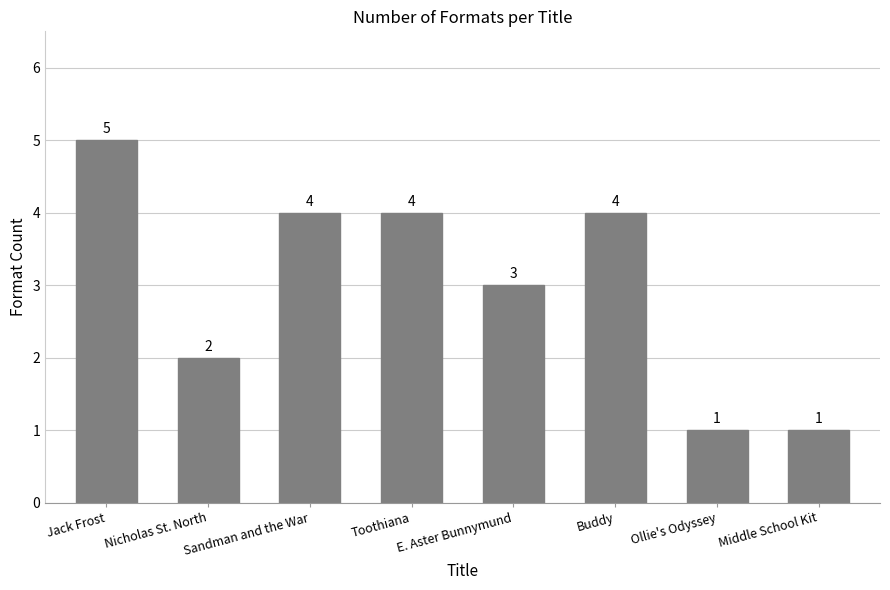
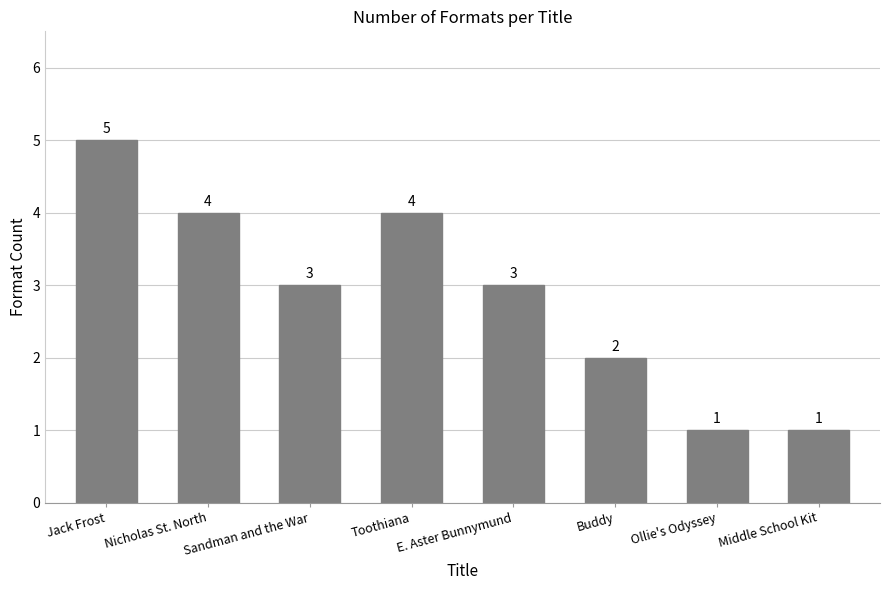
Nicholas St. North: 2 -> 4
Sandman and the War: 4 -> 3
Buddy: 4 -> 2
